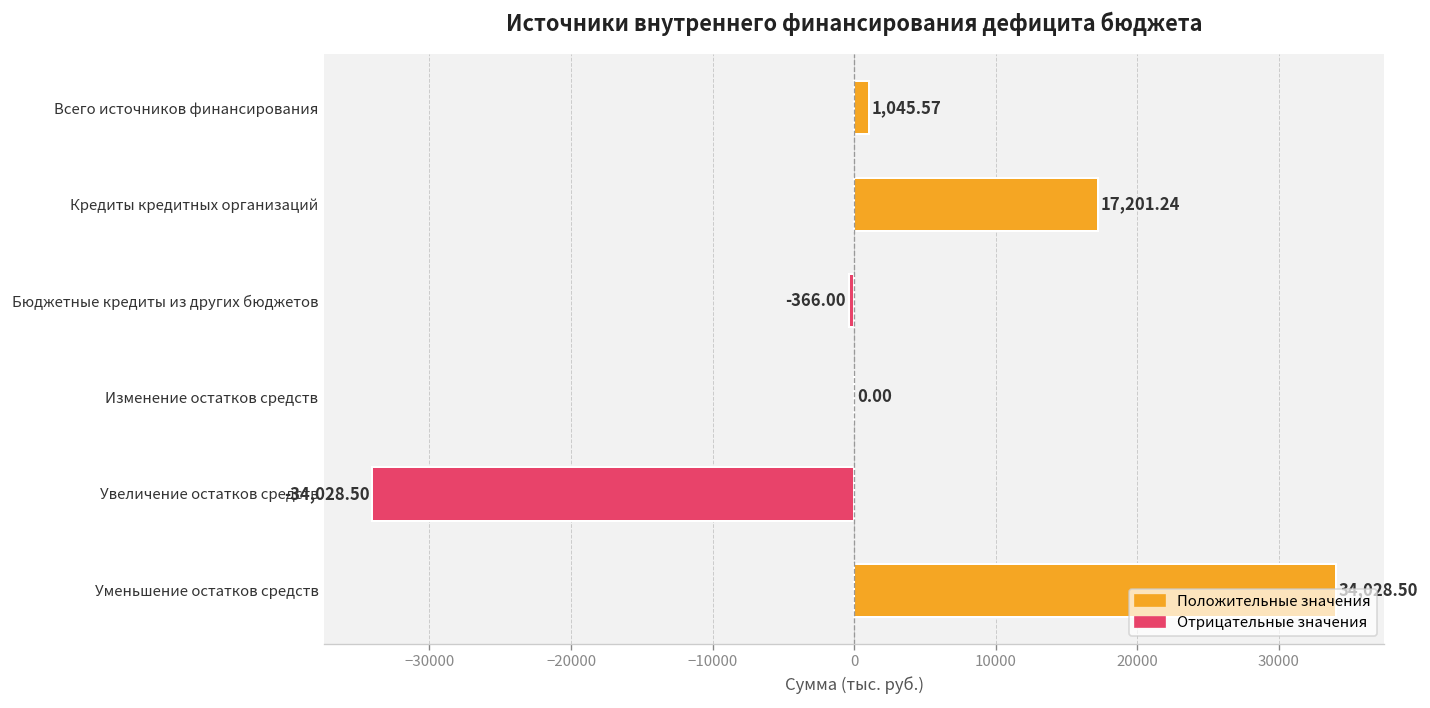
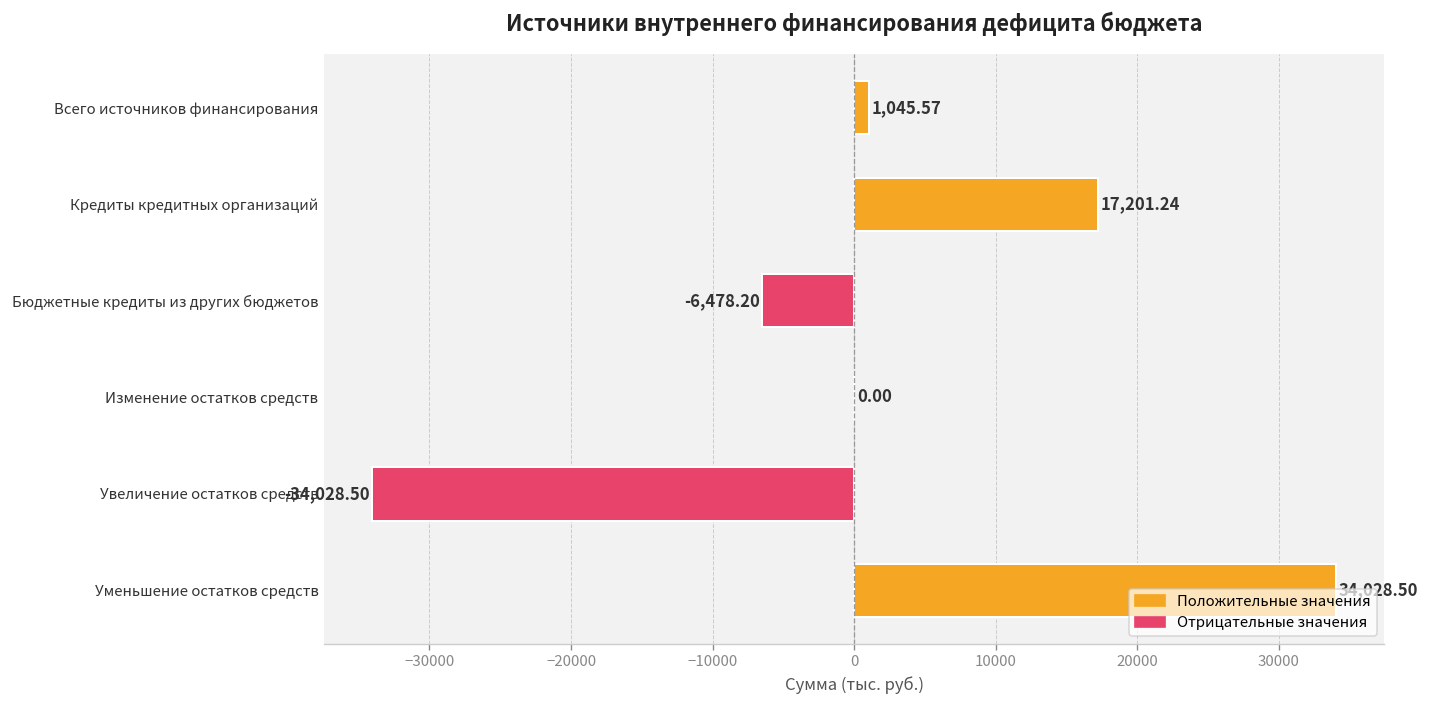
Бюджетные кредиты из других бюджетов: -366.00 -> -6,478.20
